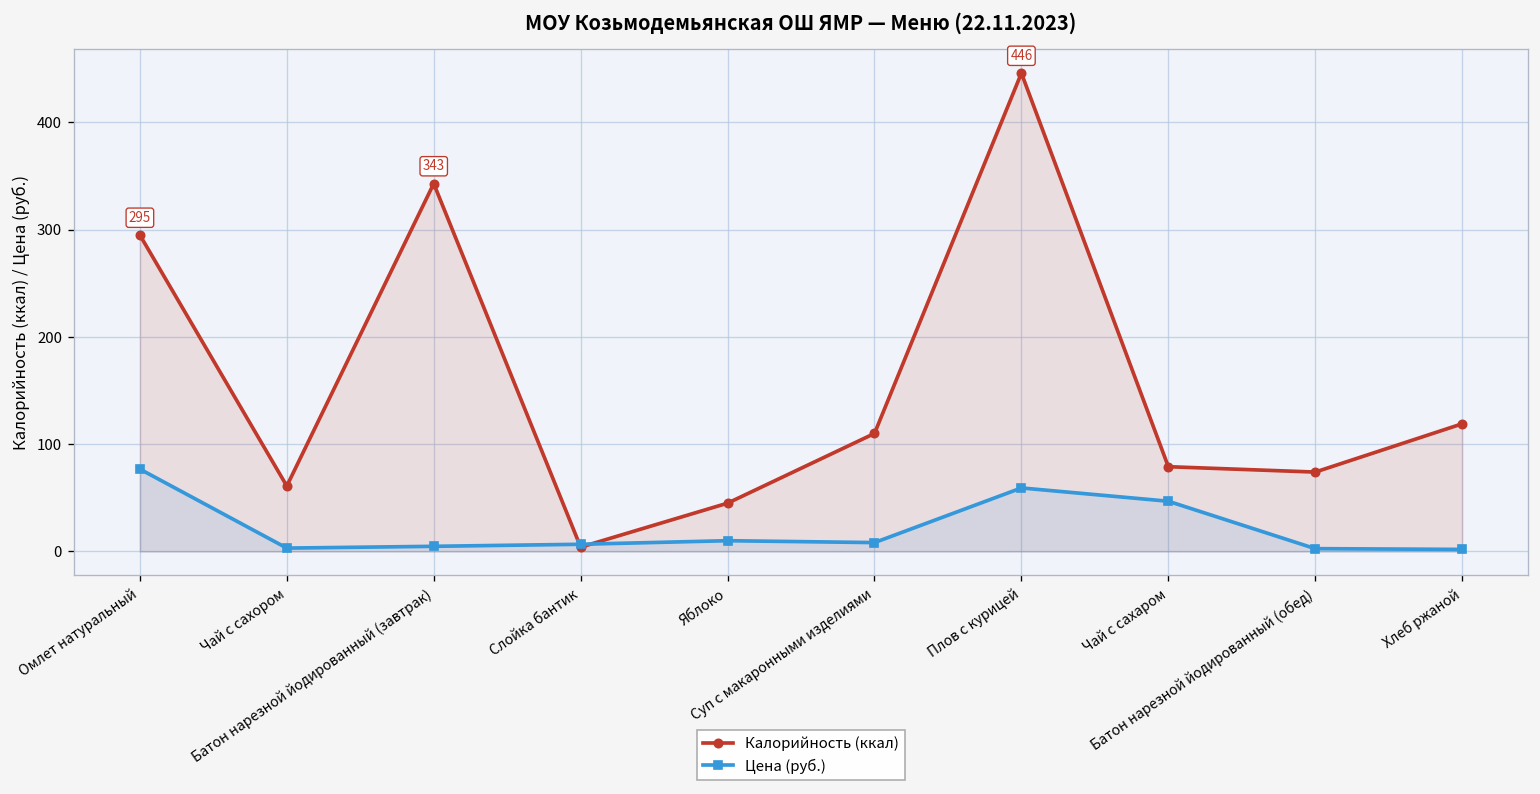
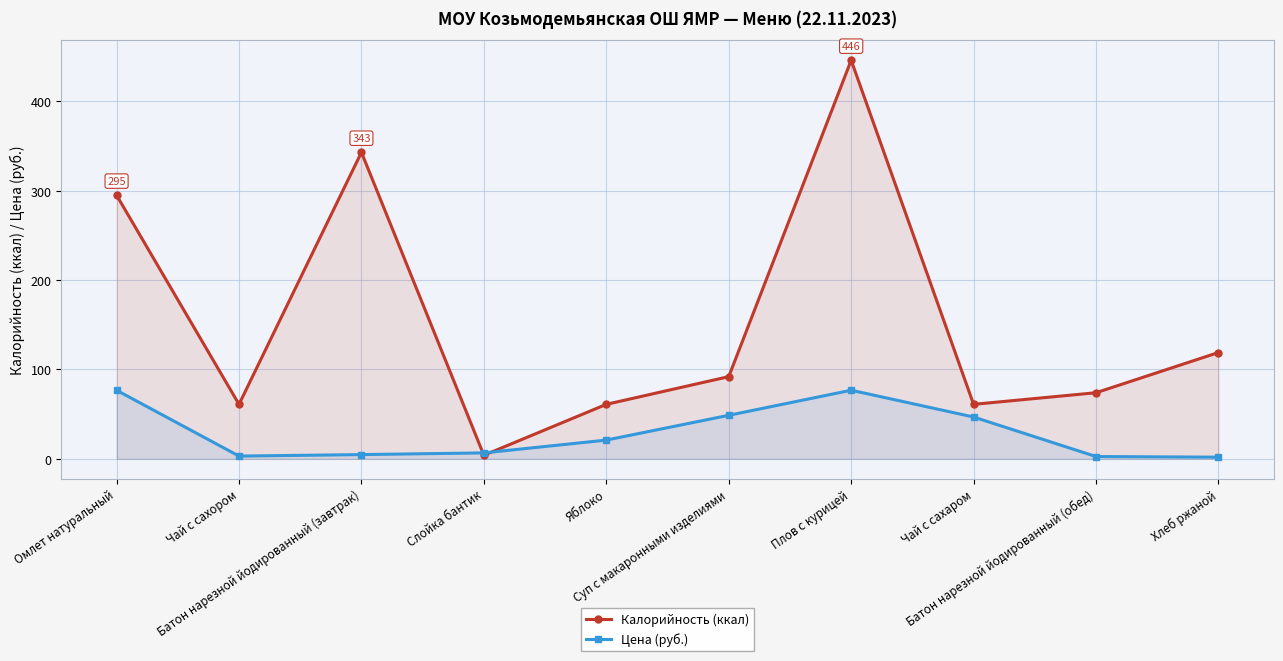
Калорийность (ккал), Яблоко: 50 -> 60
Цена (руб.), Яблоко: 10 -> 20
Калорийность (ккал), Суп с макаронными изделиями: 110 -> 90
Цена (руб.), Суп с макаронными изделиями: 10 -> 50
Цена (руб.), Плов с курицей: 60 -> 80
Калорийность (ккал), Чай с сахаром: 80 -> 60
